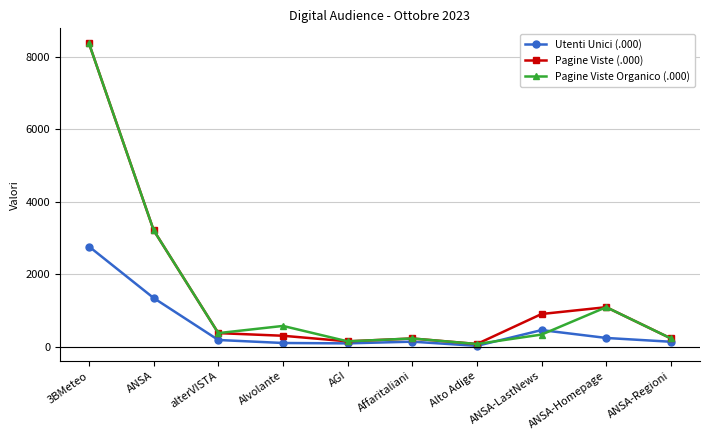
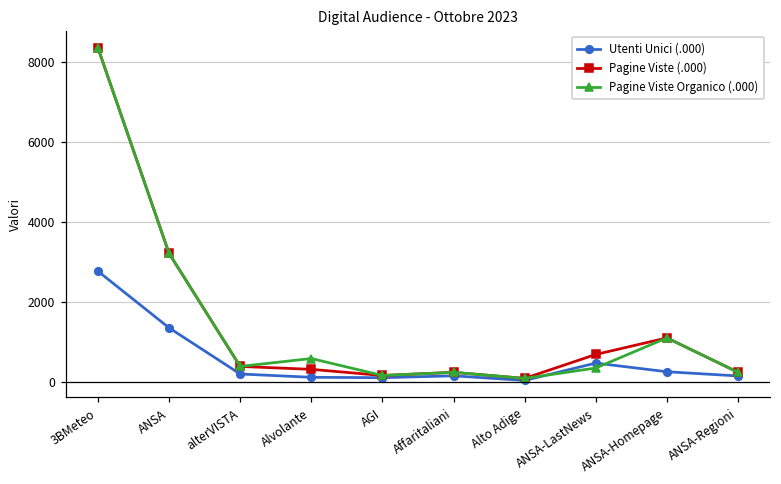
Pagine Viste (.000), ANSA-LastNews: 900 -> 700
